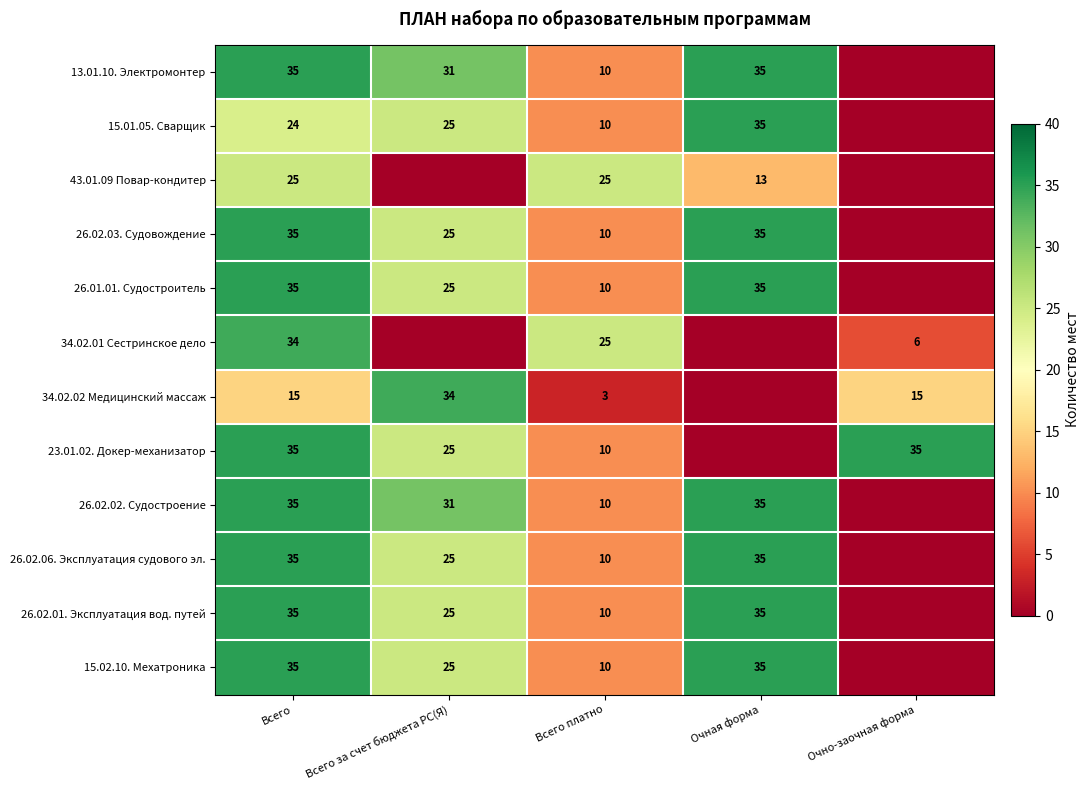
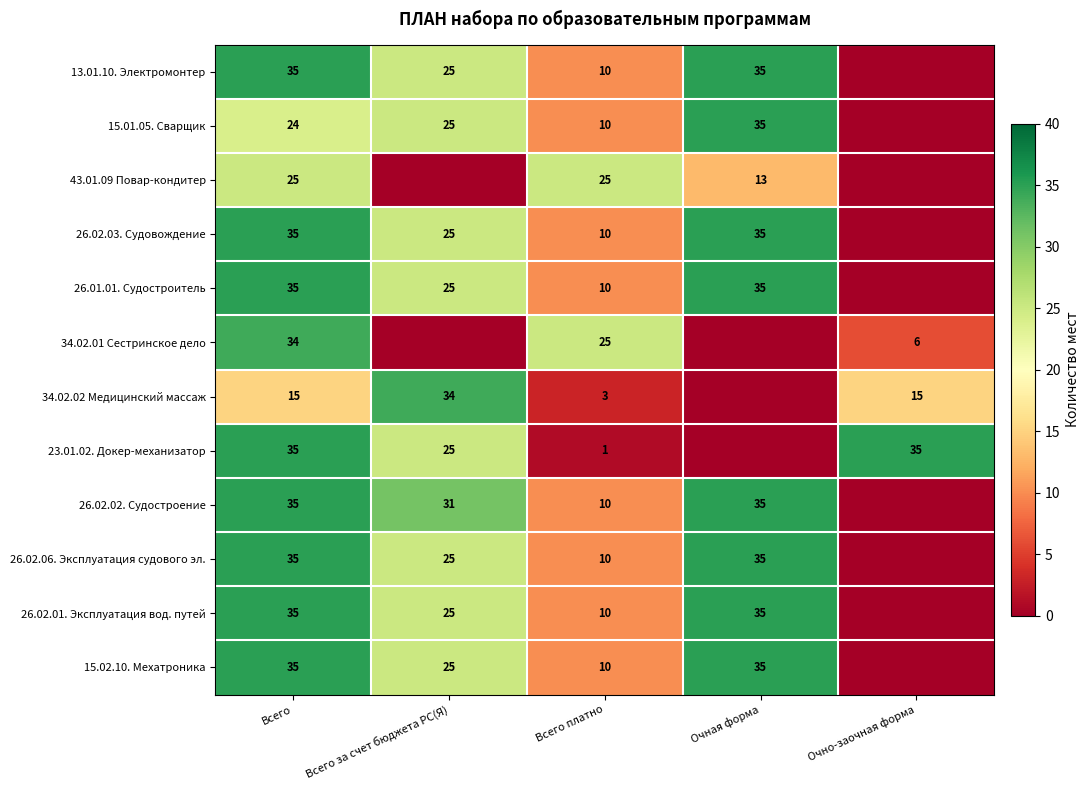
13.01.10. Электромонтер, Всего за счет бюджета РС(Я): 31 -> 25
23.01.02. Докер-механизатор, Всего платно: 10 -> 1
